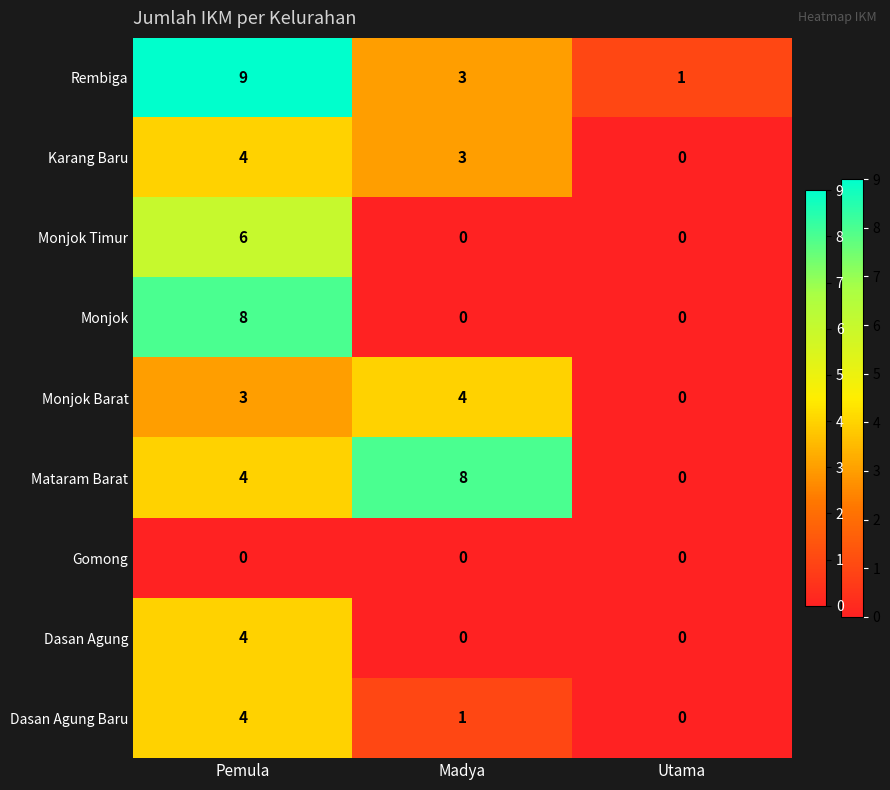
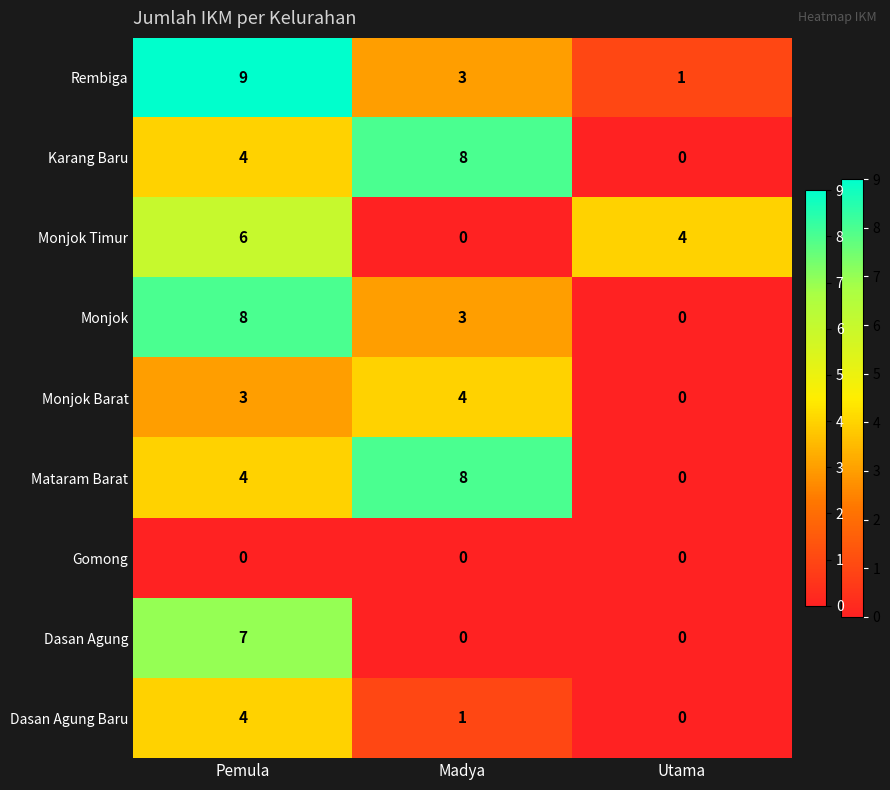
Karang Baru, Madya: 3 -> 8
Monjok Timur, Utama: 0 -> 4
Monjok, Madya: 0 -> 3
Dasan Agung, Pemula: 4 -> 7
